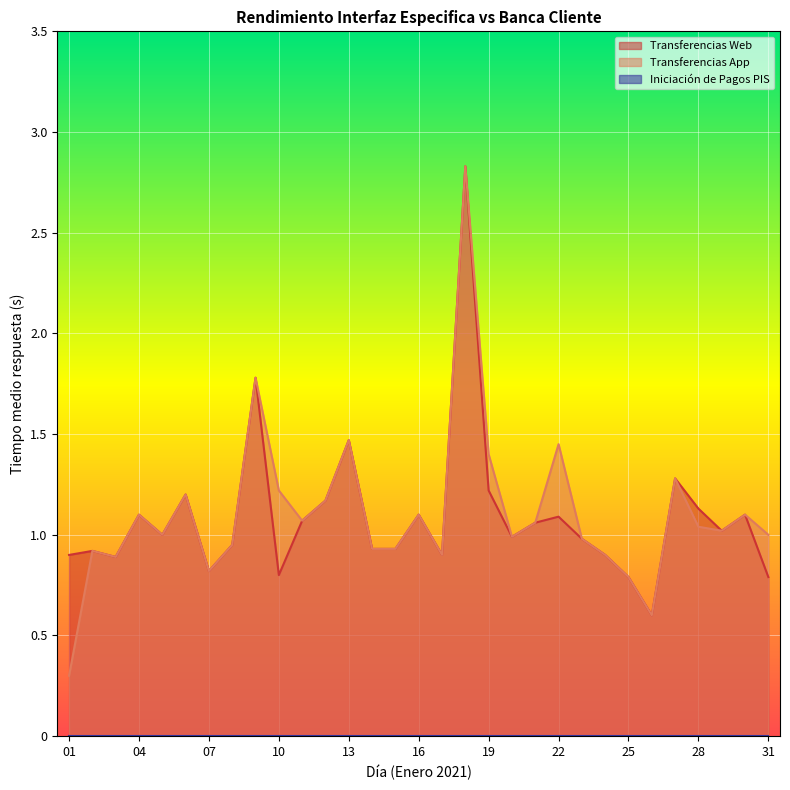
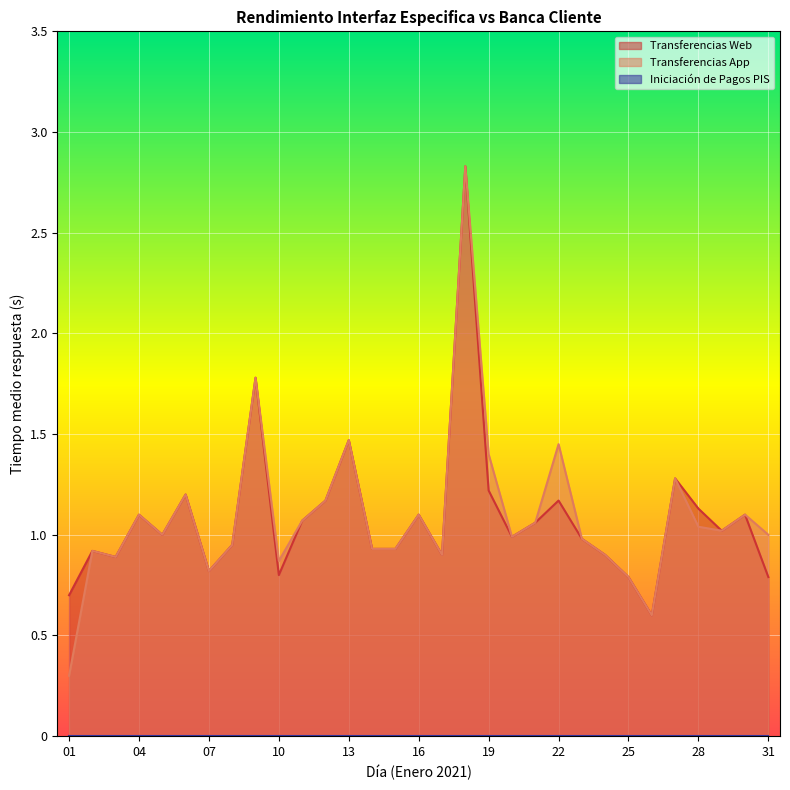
Transferencias Web, 01: 0.9 -> 0.7
Transferencias App, 10: 1.22 -> 0.87
Transferencias Web, 22: 1.09 -> 1.17
